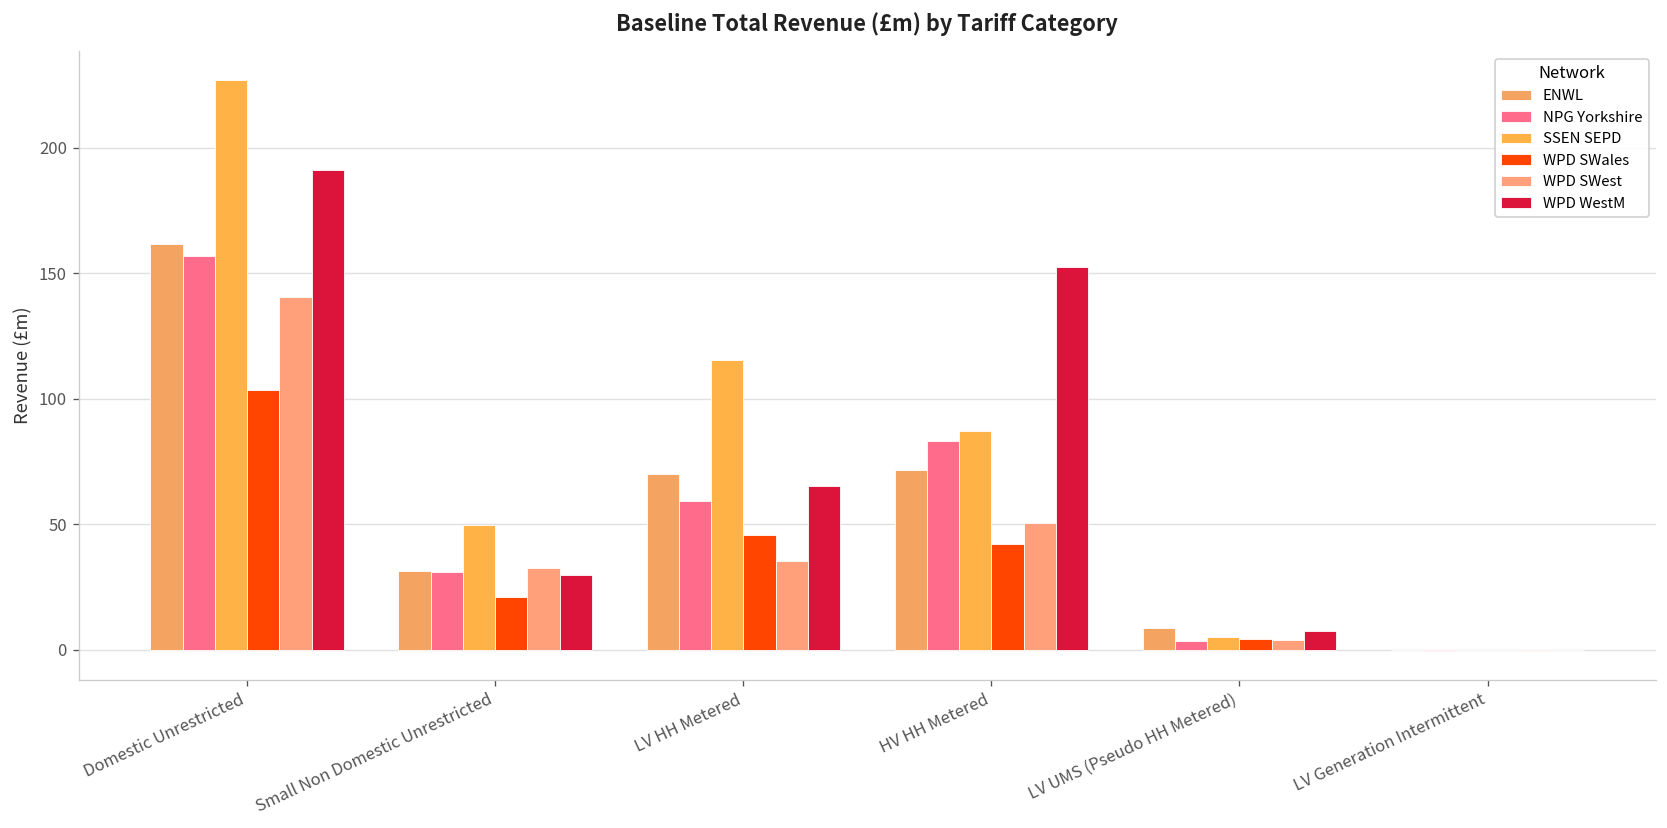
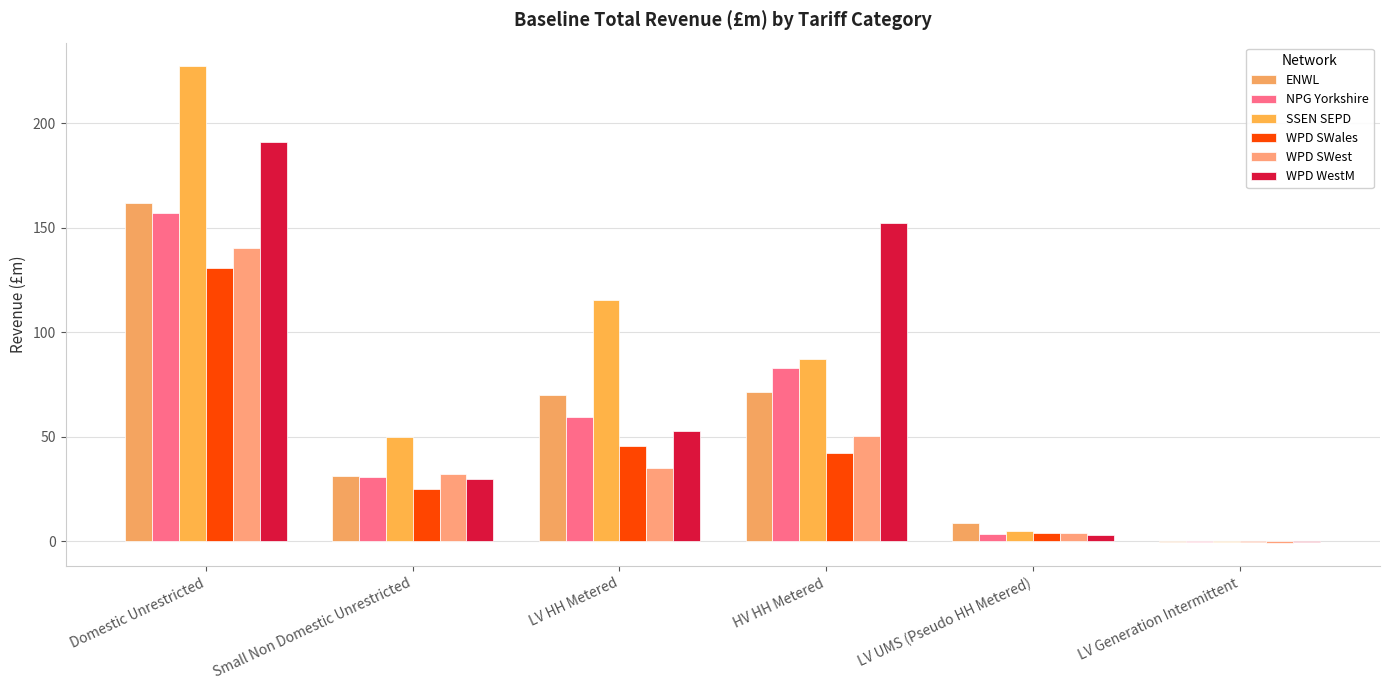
WPD SWales, Domestic Unrestricted: 104 -> 131
WPD SWales, Small Non Domestic Unrestricted: 21 -> 25
WPD WestM, LV HH Metered: 65 -> 53
WPD WestM, LV UMS (Pseudo HH Metered): 7 -> 3
